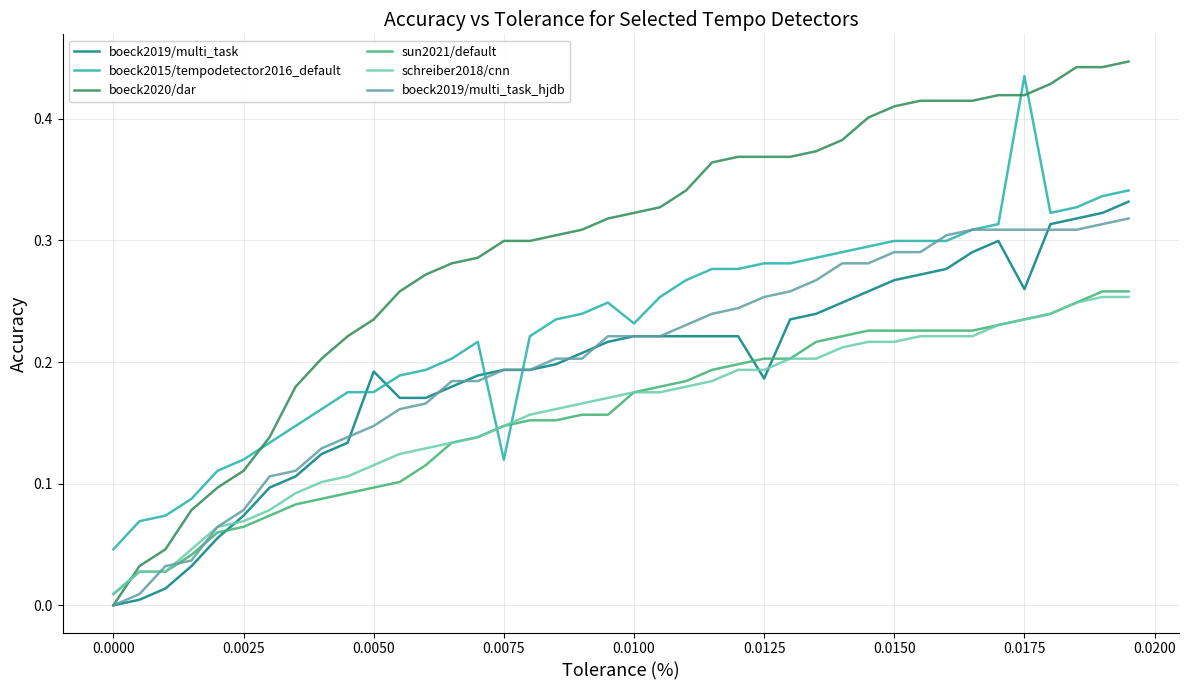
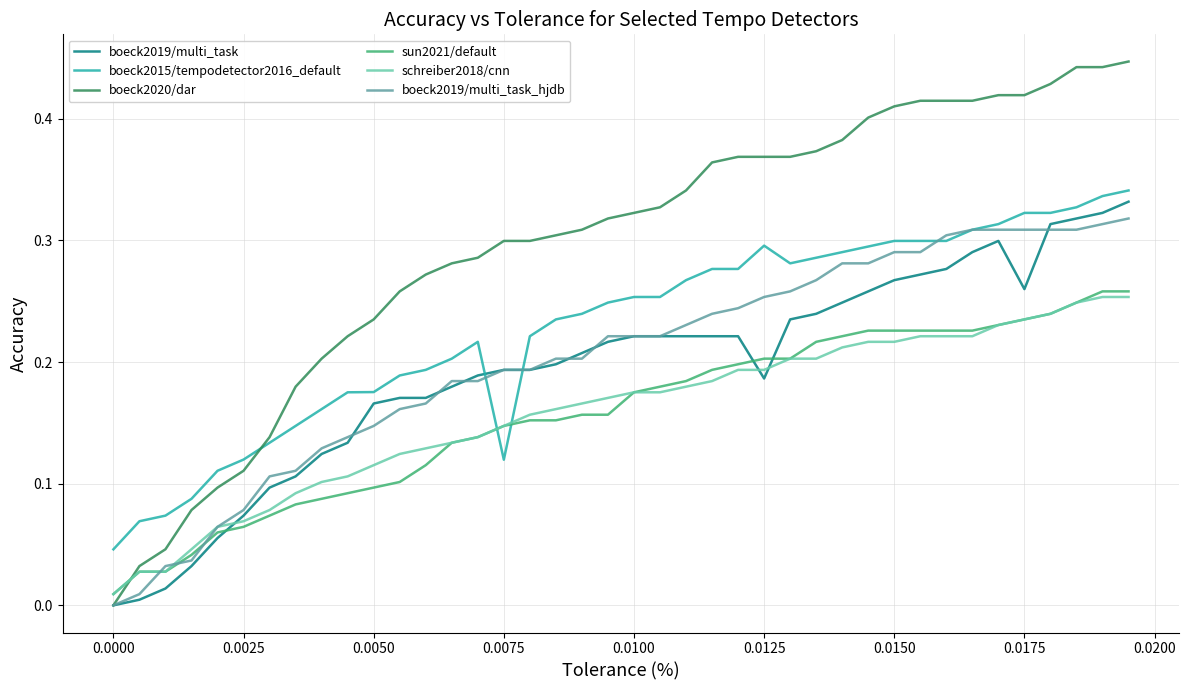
boeck2019/multi_task, 0.0050: 0.192 -> 0.166
boeck2015/tempodetector2016_default, 0.0100: 0.232 -> 0.253
boeck2015/tempodetector2016_default, 0.0125: 0.281 -> 0.296
boeck2015/tempodetector2016_default, 0.0175: 0.435 -> 0.323
